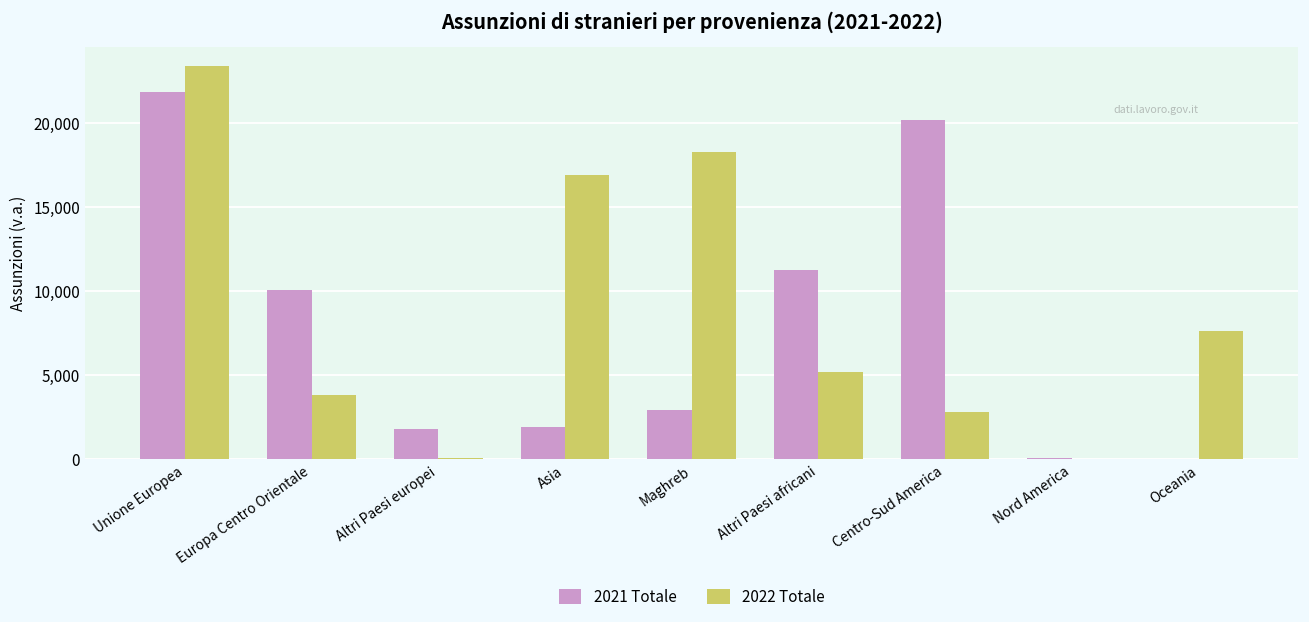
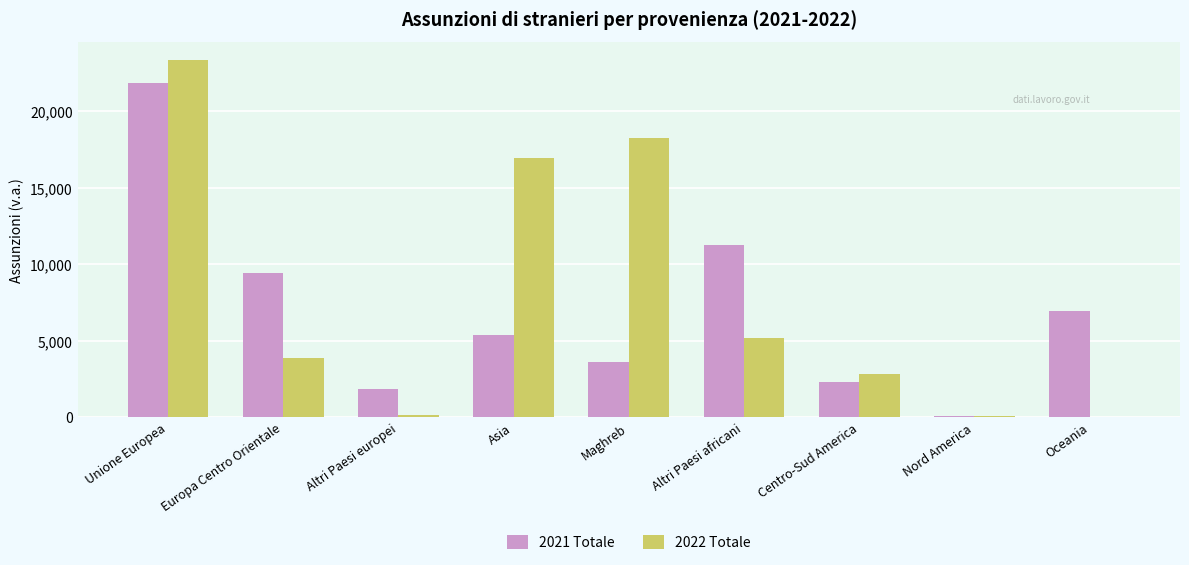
2021 Totale, Europa Centro Orientale: 10,100 -> 9,400
2021 Totale, Asia: 1,900 -> 5,400
2021 Totale, Maghreb: 2,900 -> 3,600
2021 Totale, Centro-Sud America: 20,100 -> 2,300
2021 Totale, Oceania: 0 -> 6,900
2022 Totale, Oceania: 7,600 -> 0
